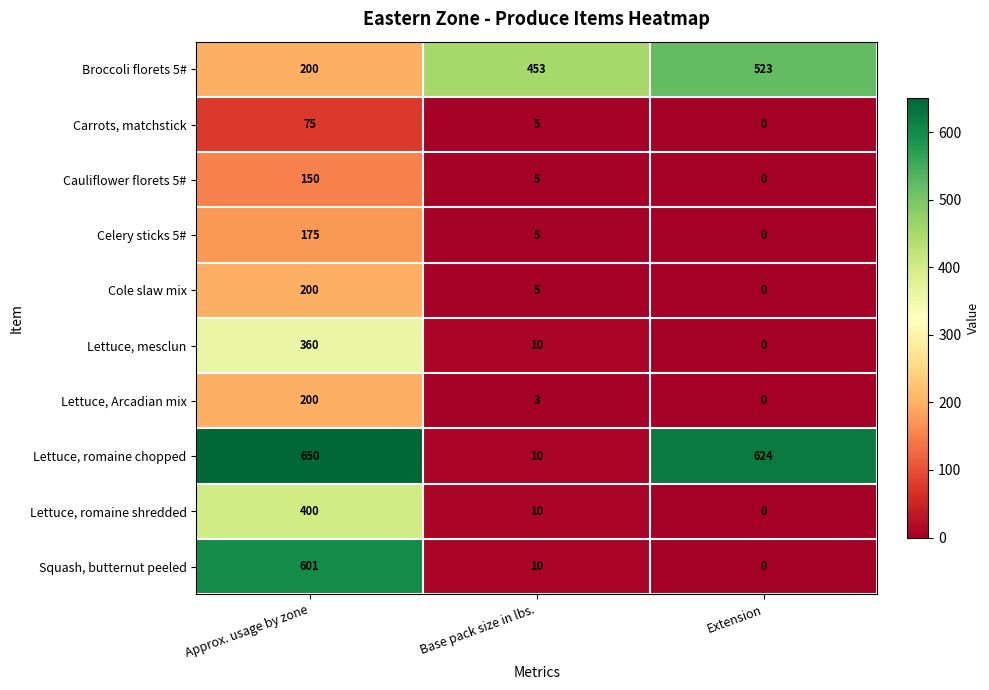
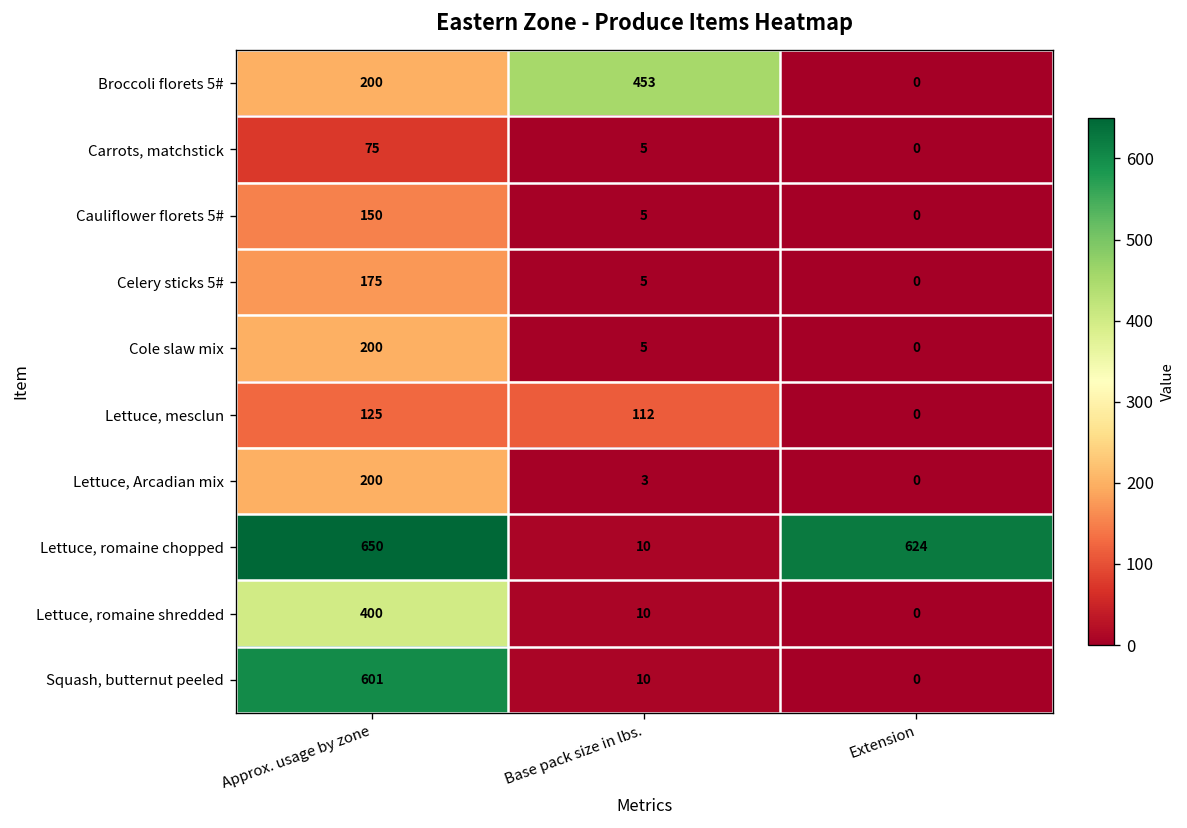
Broccoli florets 5#, Extension: 523 -> 0
Lettuce, mesclun, Approx. usage by zone: 360 -> 125
Lettuce, mesclun, Base pack size in lbs.: 10 -> 112
